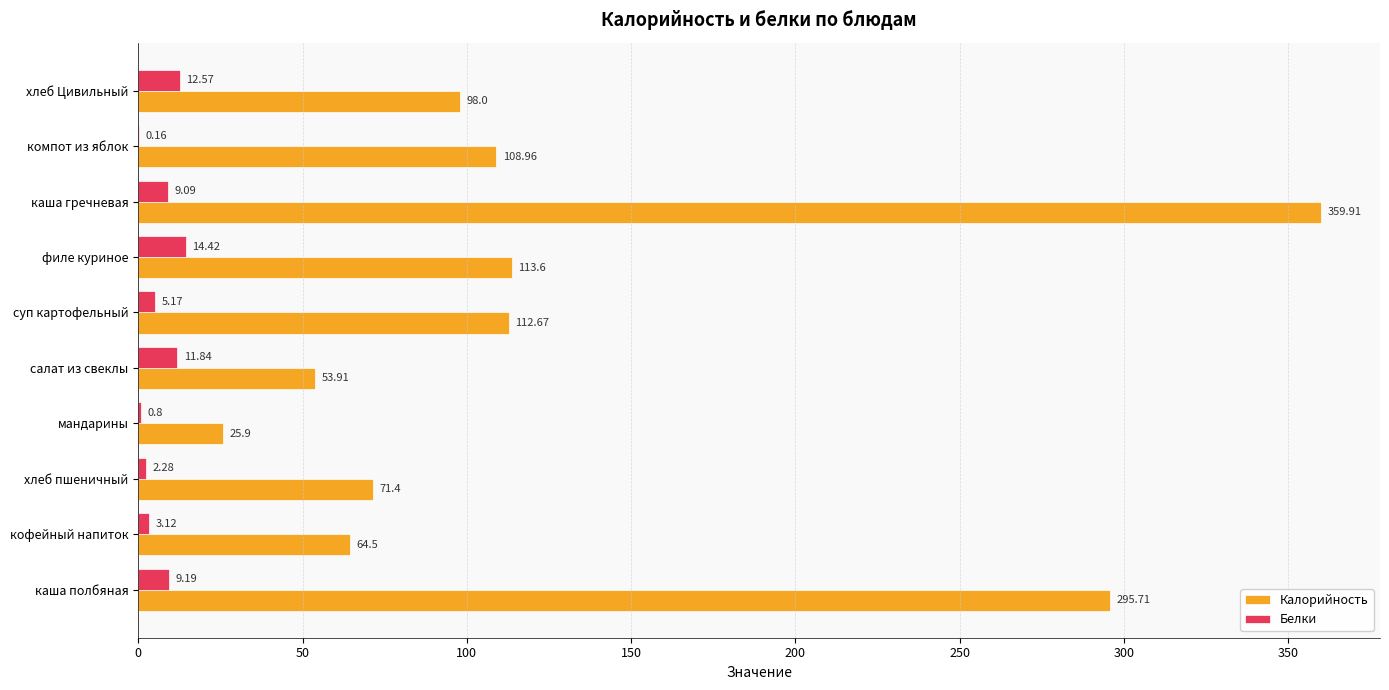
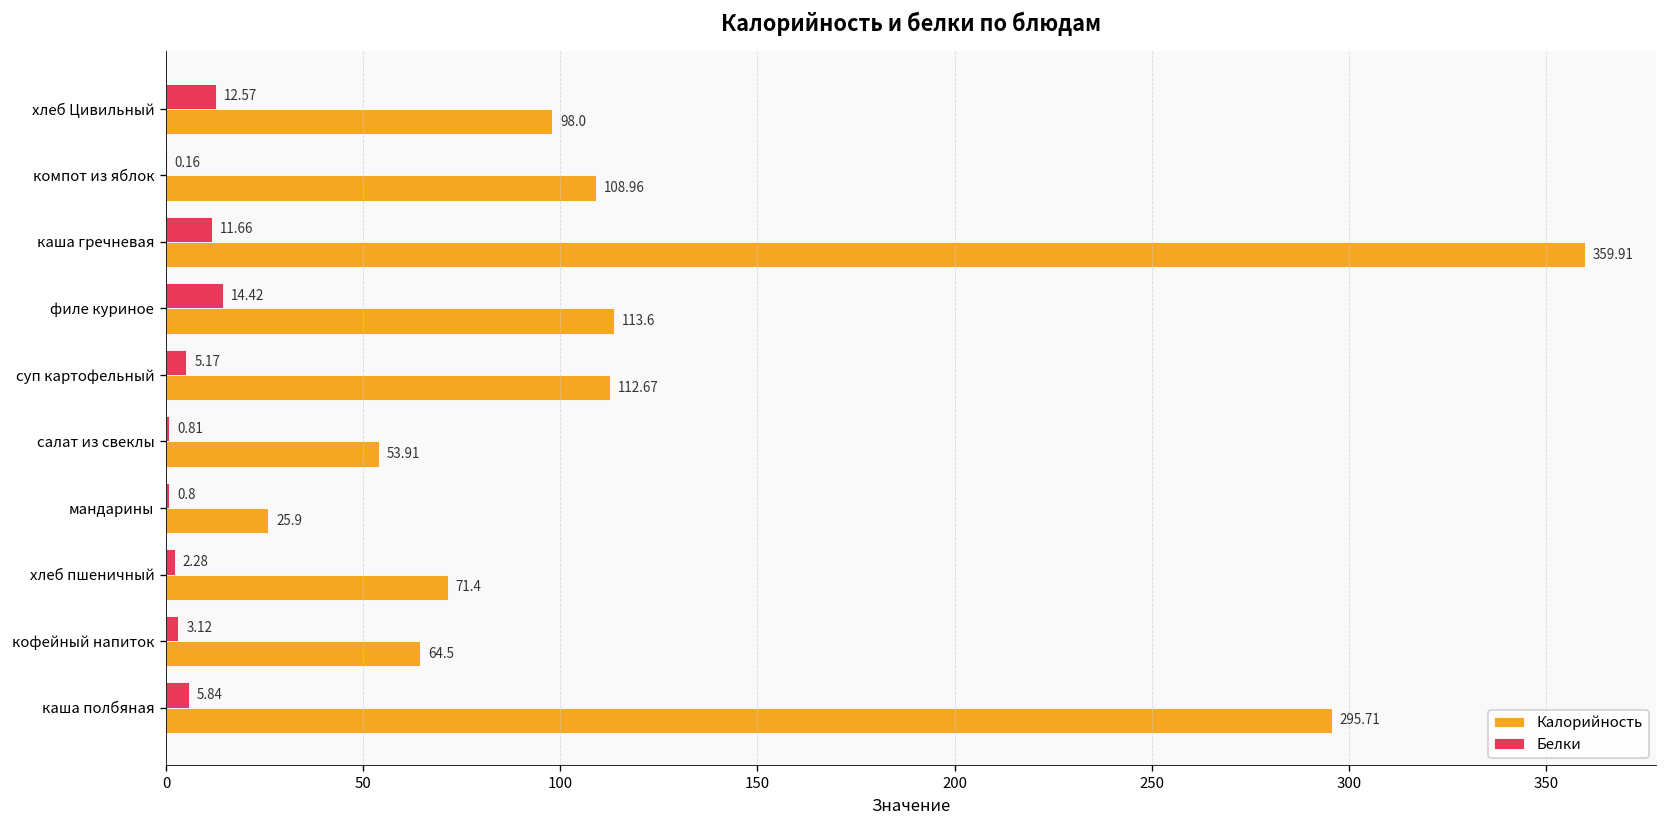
Белки, каша гречневая: 9.09 -> 11.66
Белки, салат из свеклы: 11.84 -> 0.81
Белки, каша полбяная: 9.19 -> 5.84
